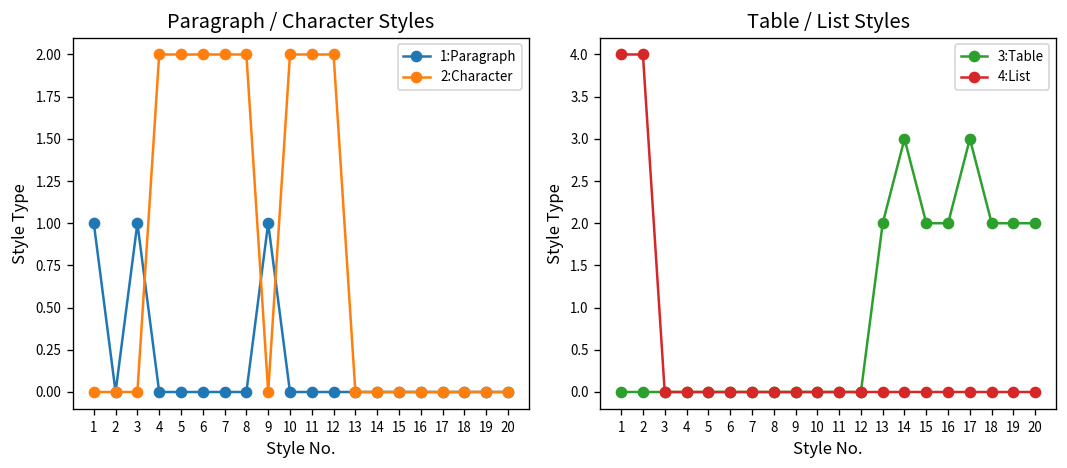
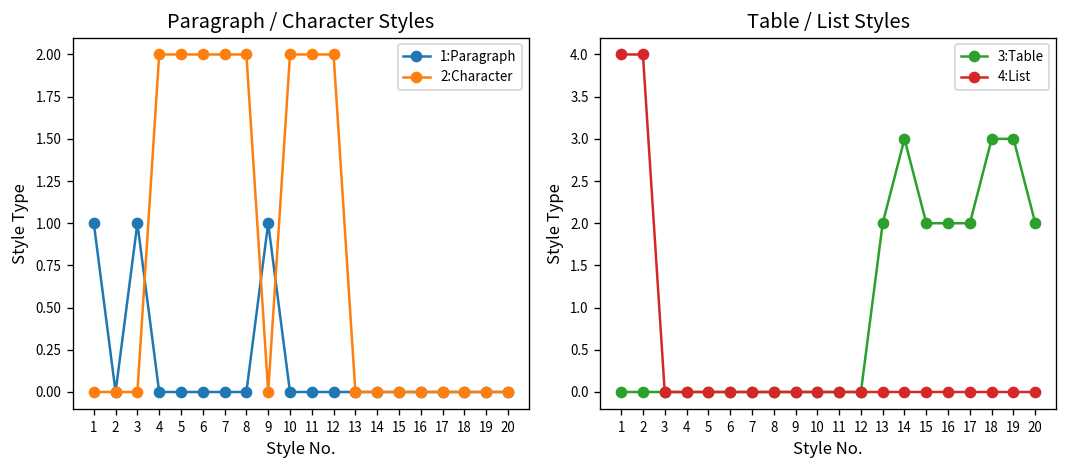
Table / List Styles, 3:Table, 17: 3 -> 2
Table / List Styles, 3:Table, 18: 2 -> 3
Table / List Styles, 3:Table, 19: 2 -> 3
